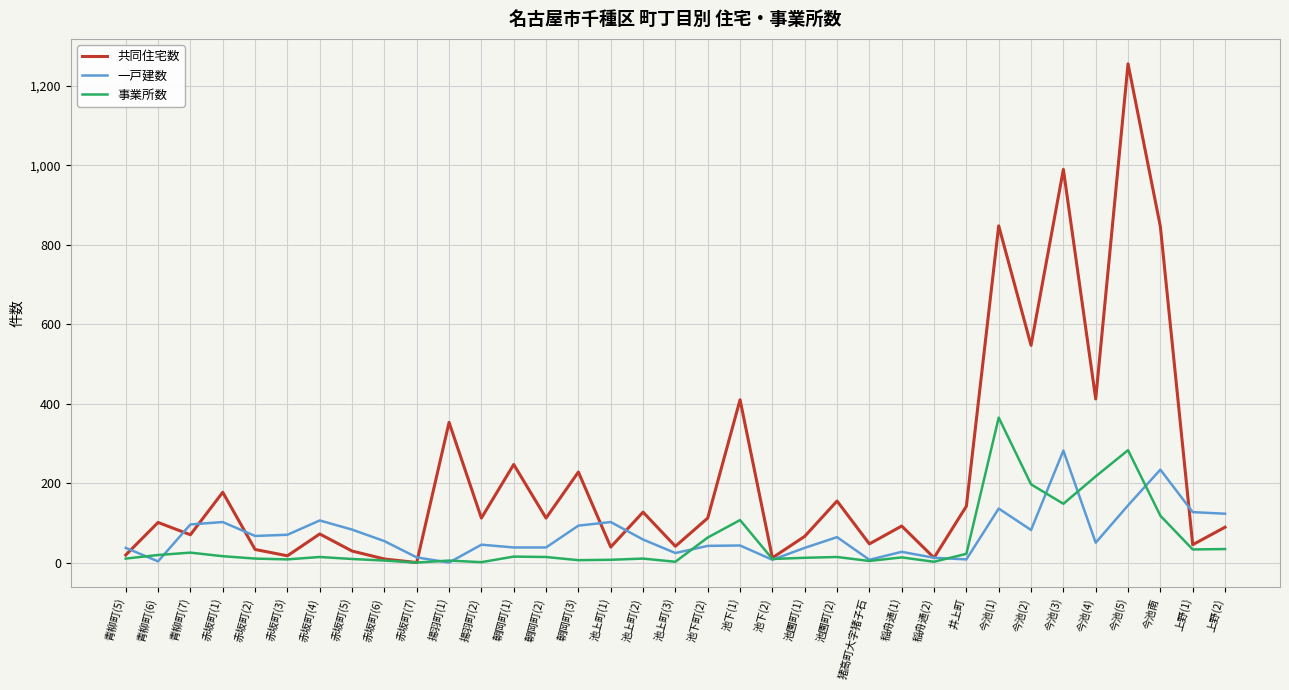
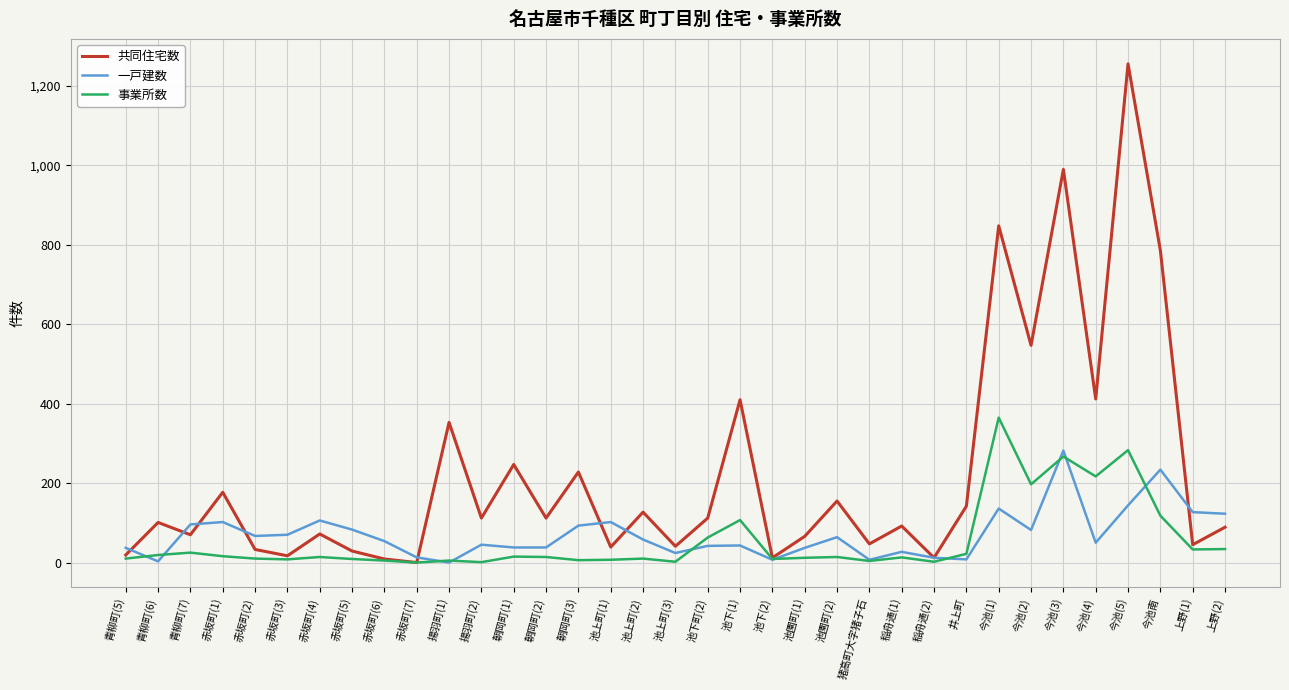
事業所数, 今池(3): 150 -> 270
共同住宅数, 今池南: 850 -> 790
